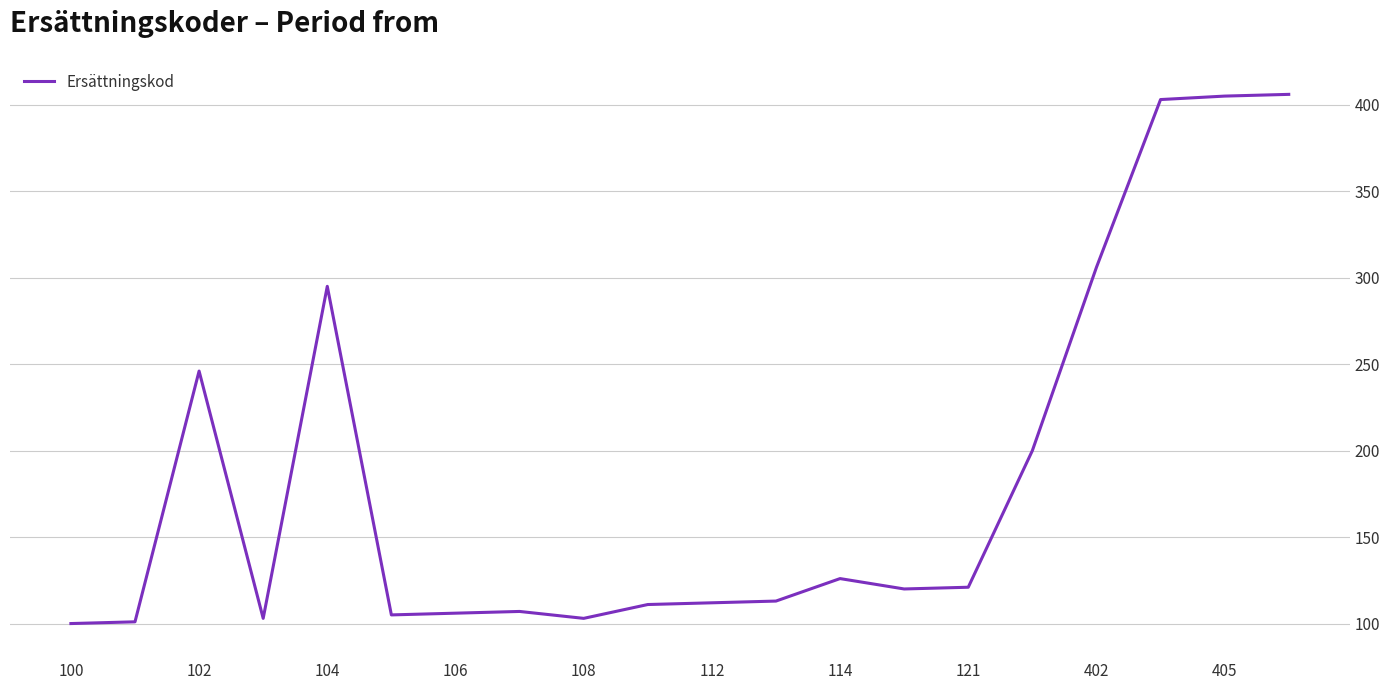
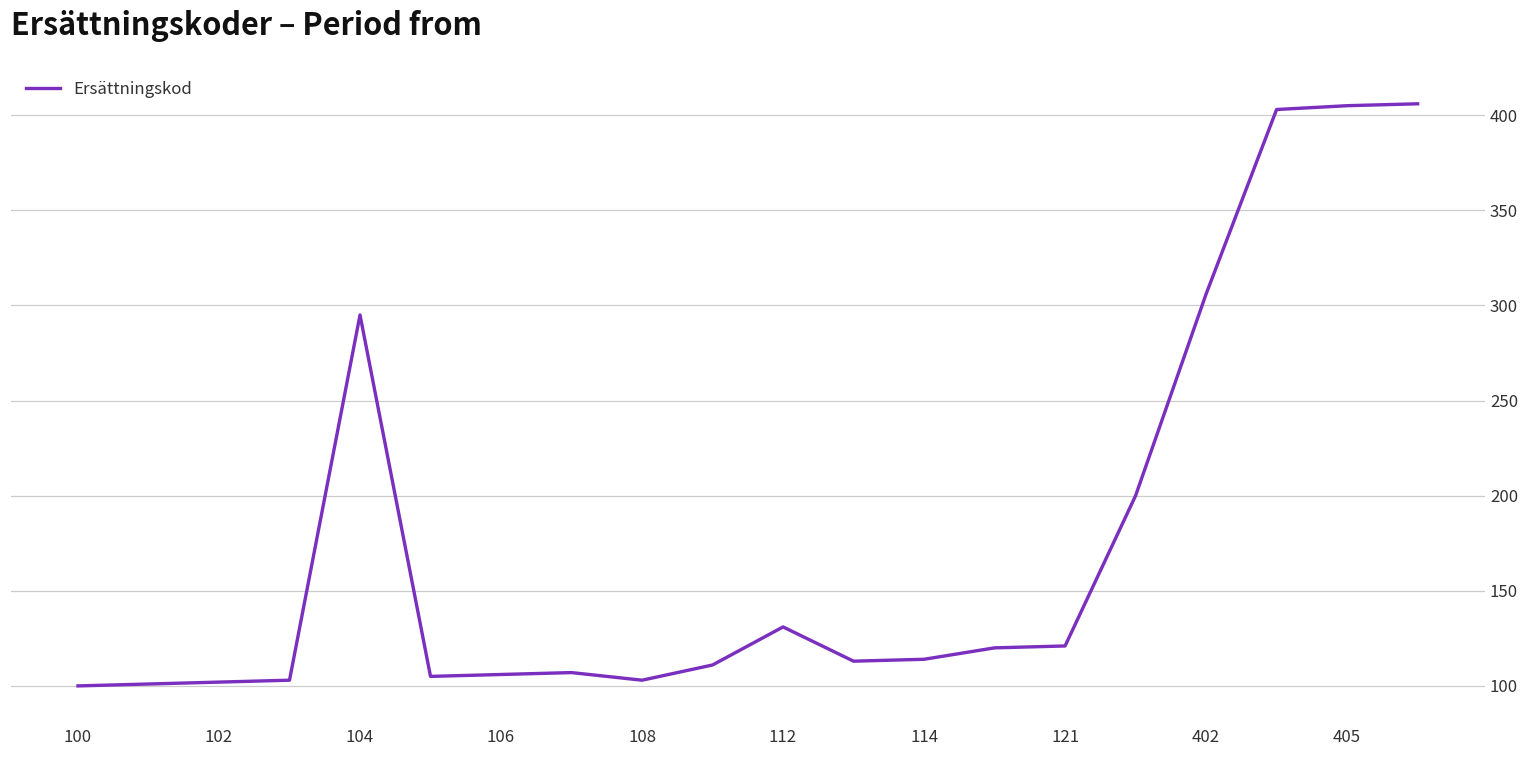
102: 246 -> 102
112: 112 -> 131
114: 126 -> 114
